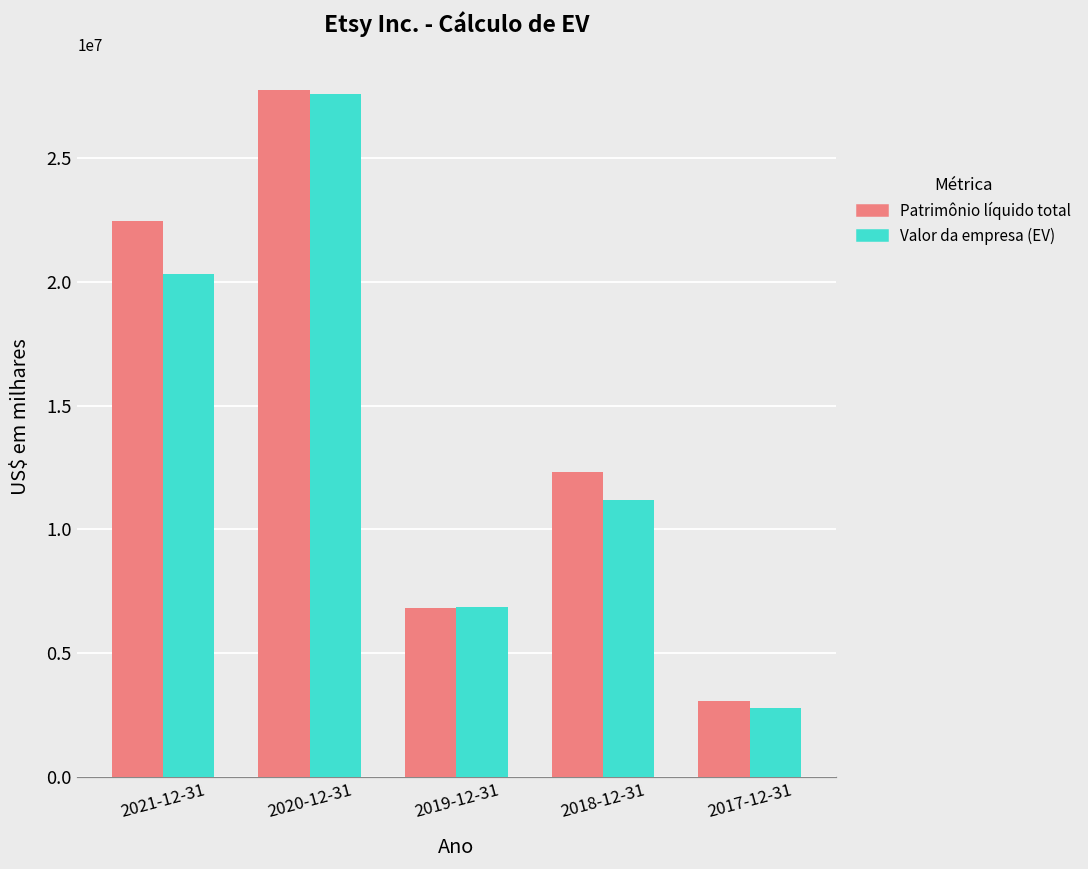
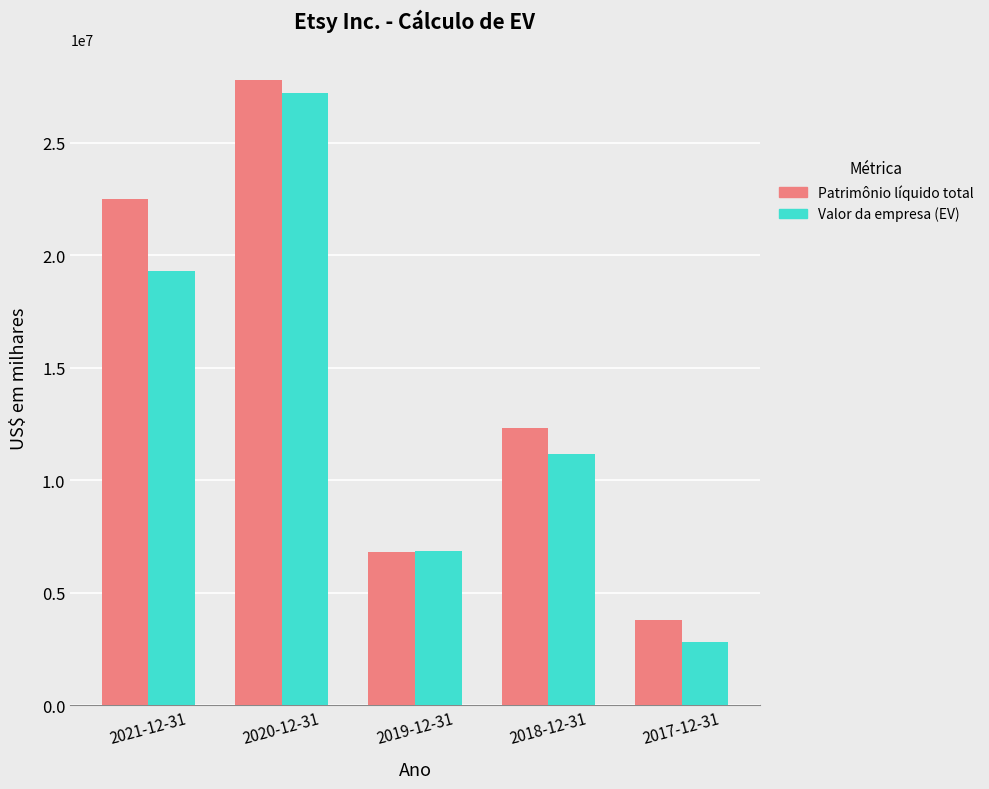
Valor da empresa (EV), 2021-12-31: 20300000 -> 19300000
Valor da empresa (EV), 2020-12-31: 27600000 -> 27200000
Patrimônio líquido total, 2017-12-31: 3100000 -> 3800000
